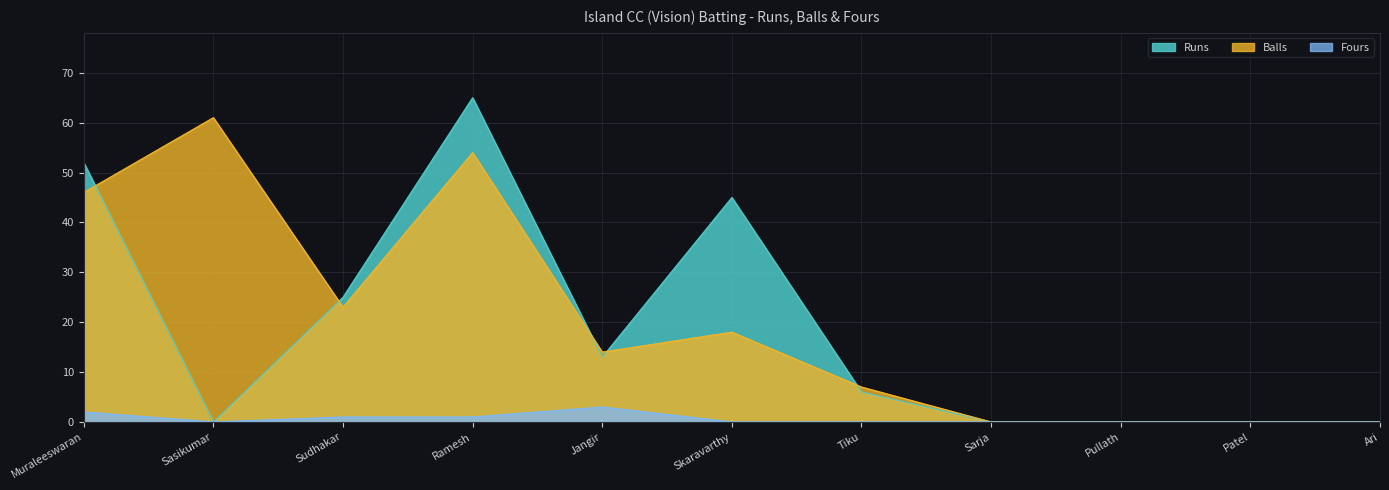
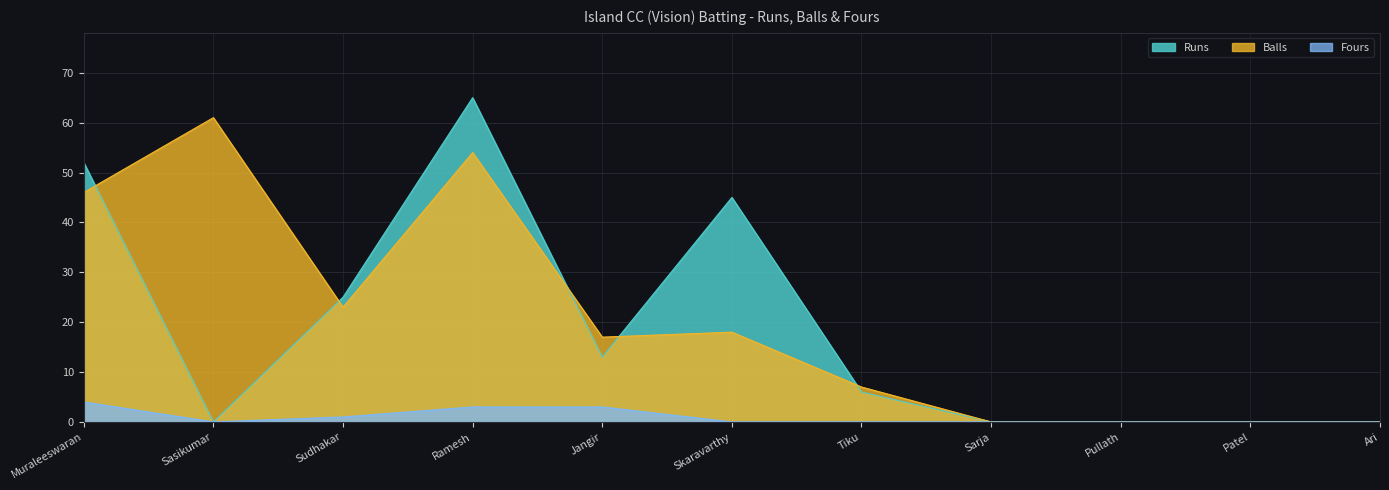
Fours, Muraleeswaran: 2 -> 4
Fours, Ramesh: 1 -> 3
Balls, Jangir: 14 -> 17
